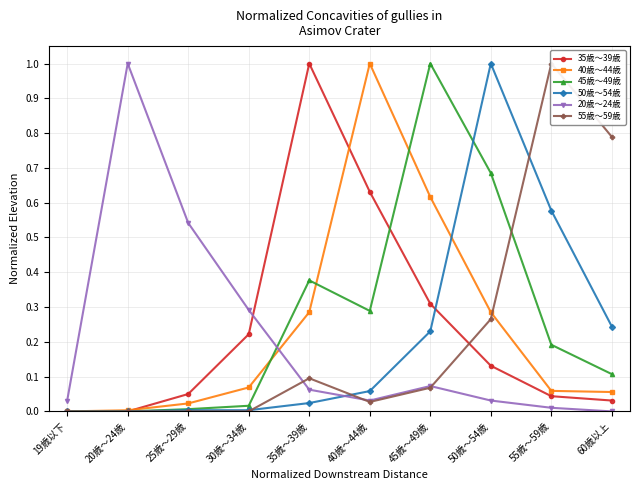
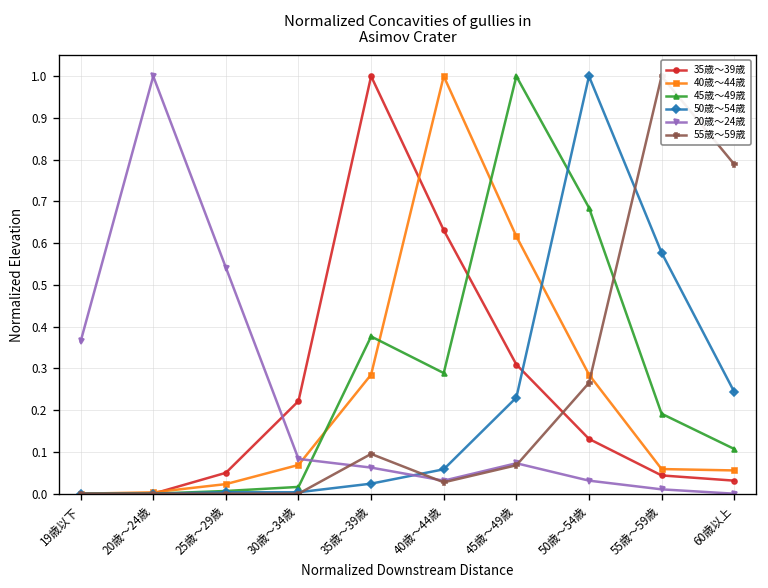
20歳～24歳, 19歳以下: 0.03 -> 0.36
20歳～24歳, 30歳～34歳: 0.29 -> 0.08
